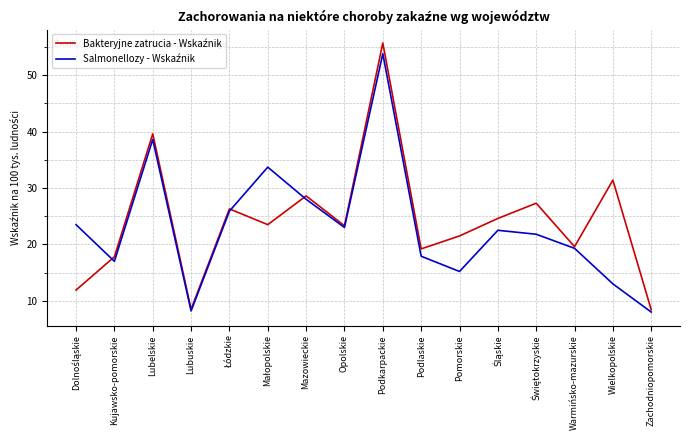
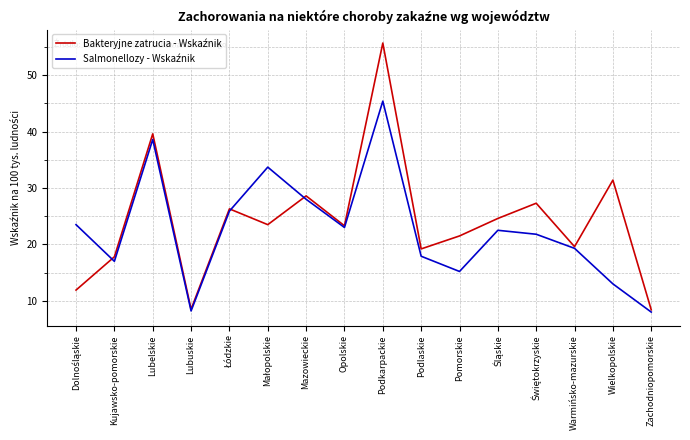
Salmonellozy - Wskaźnik, Podkarpackie: 54 -> 45
